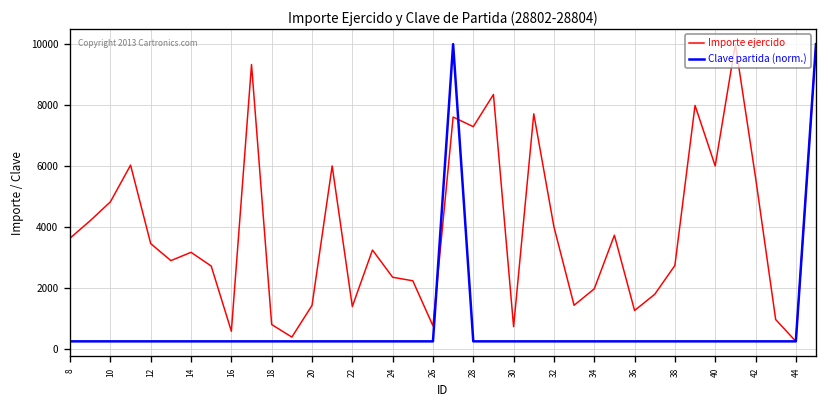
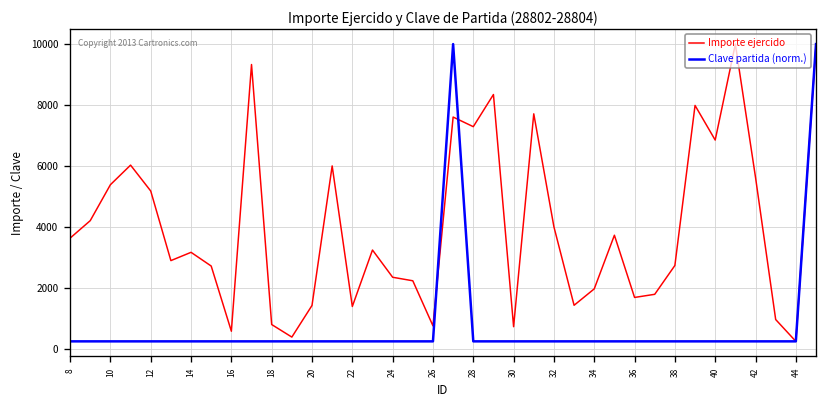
Importe ejercido, 10: 4800 -> 5400
Importe ejercido, 12: 3400 -> 5200
Importe ejercido, 36: 1300 -> 1700
Importe ejercido, 40: 6000 -> 6800
